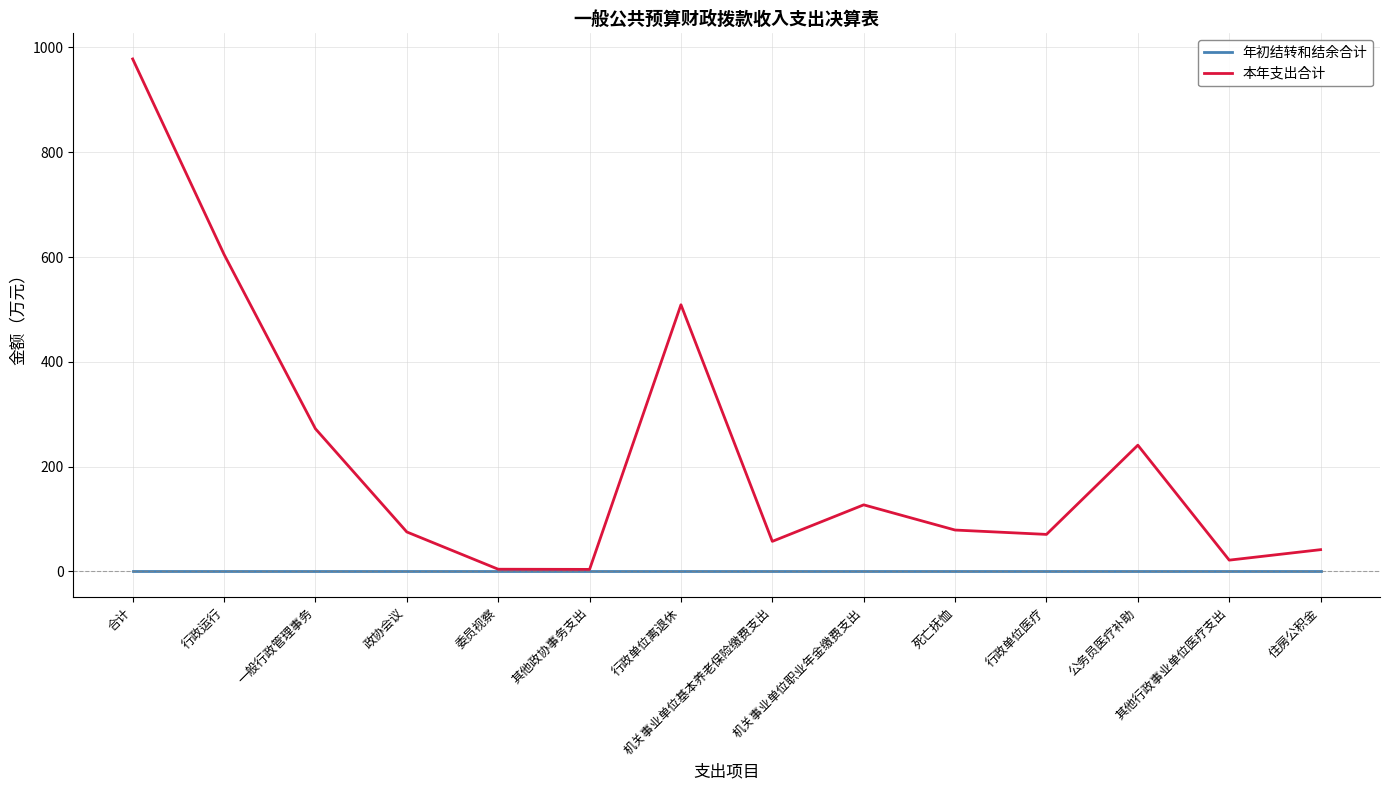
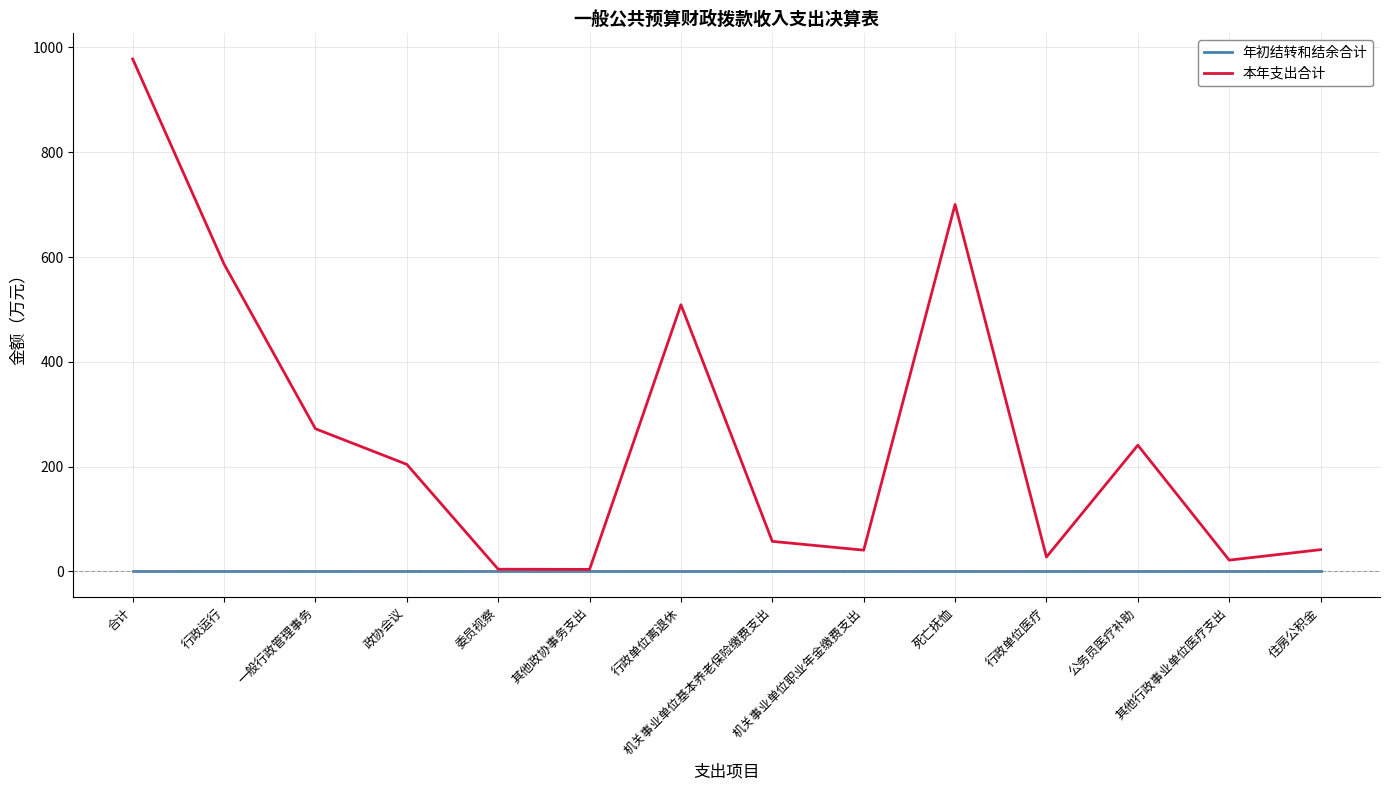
本年支出合计, 行政运行: 610 -> 590
本年支出合计, 政协会议: 80 -> 200
本年支出合计, 机关事业单位职业年金缴费支出: 130 -> 40
本年支出合计, 死亡抚恤: 80 -> 700
本年支出合计, 行政单位医疗: 70 -> 30
